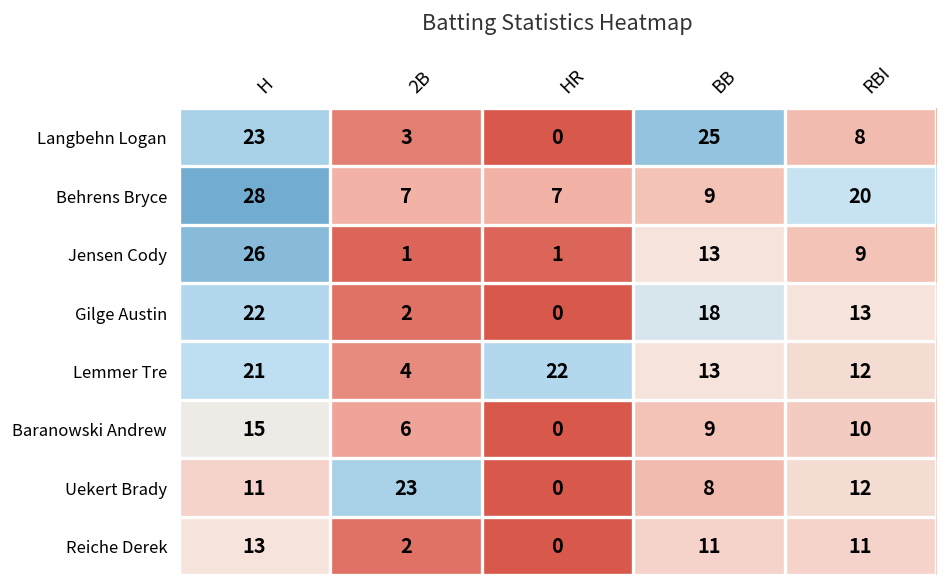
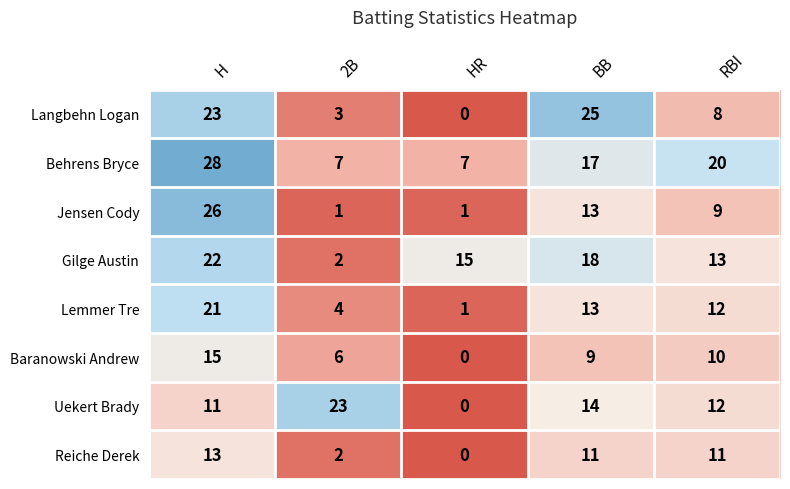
Behrens Bryce, BB: 9 -> 17
Gilge Austin, HR: 0 -> 15
Lemmer Tre, HR: 22 -> 1
Uekert Brady, BB: 8 -> 14
